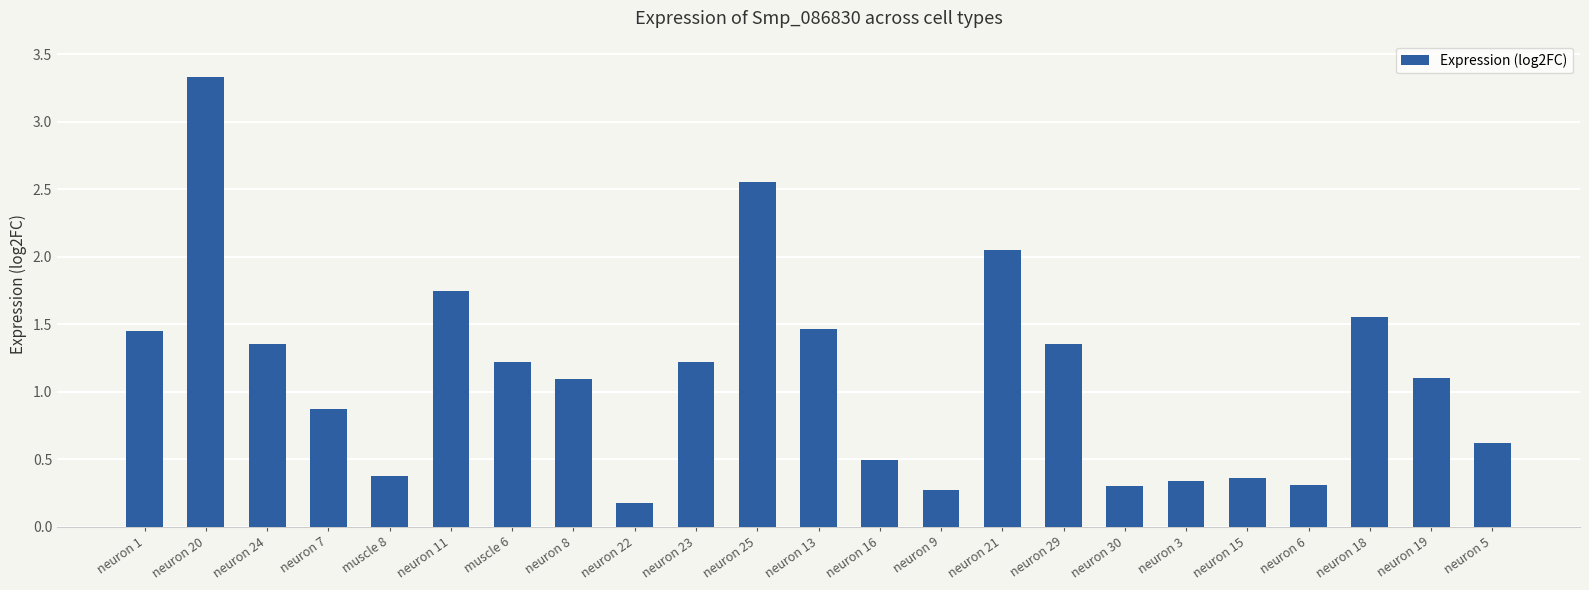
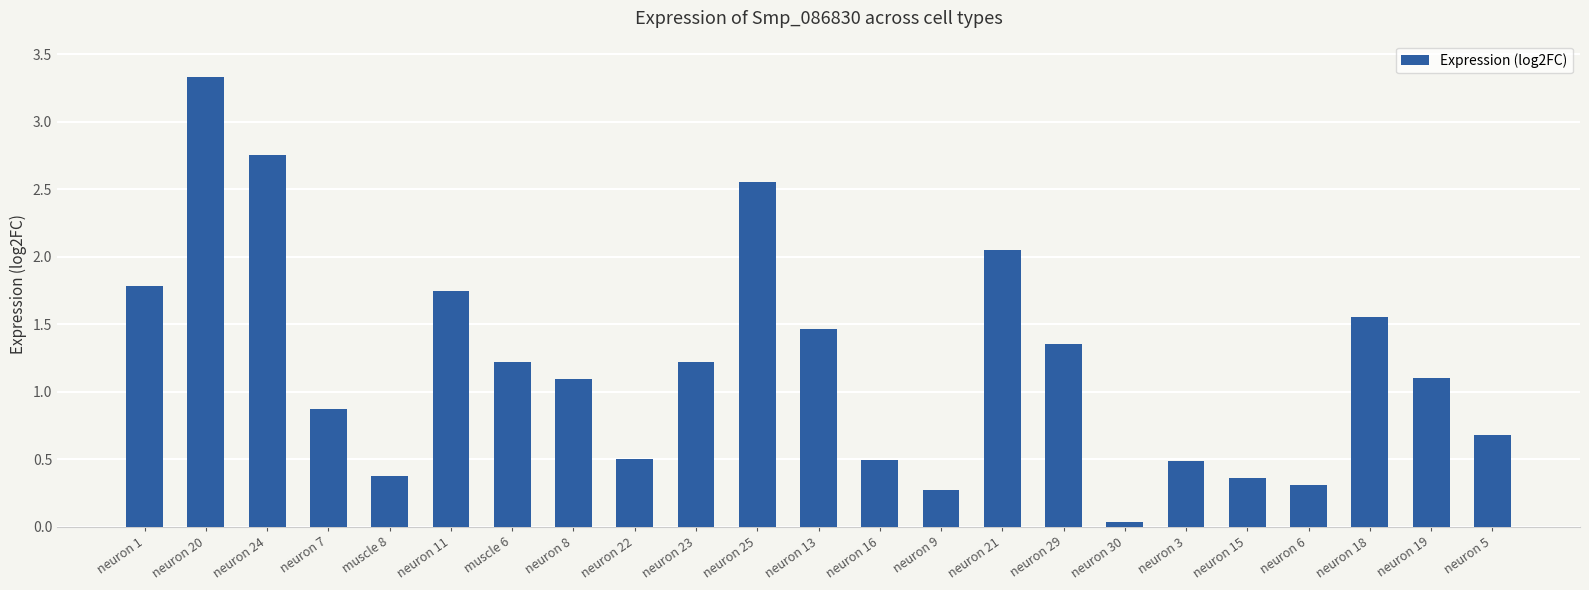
neuron 1: 1.45 -> 1.79
neuron 24: 1.35 -> 2.75
neuron 22: 0.18 -> 0.50
neuron 30: 0.30 -> 0.03
neuron 3: 0.34 -> 0.49
neuron 5: 0.62 -> 0.68
